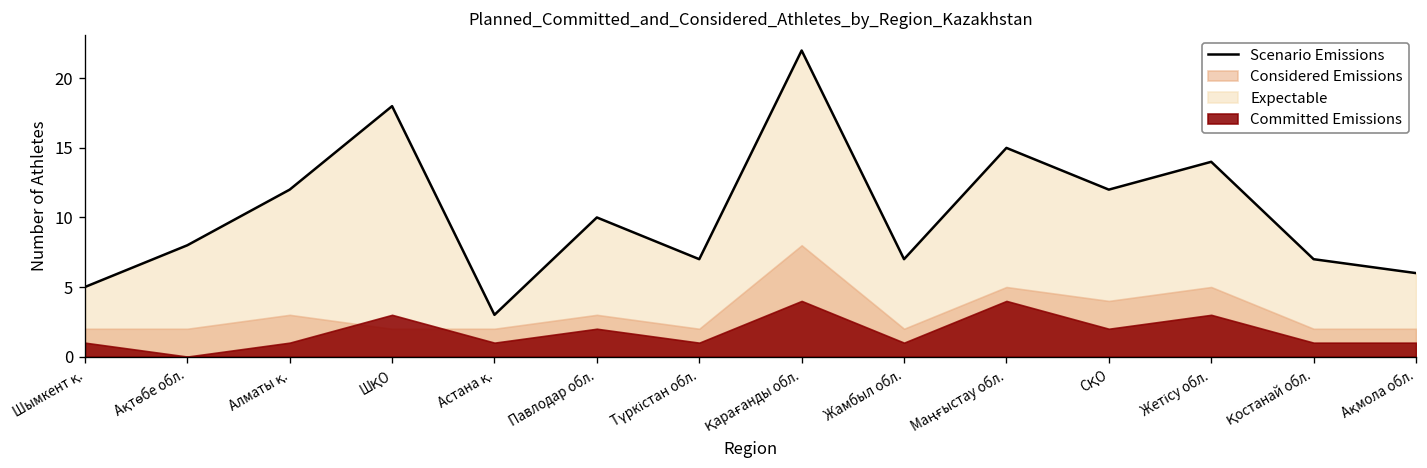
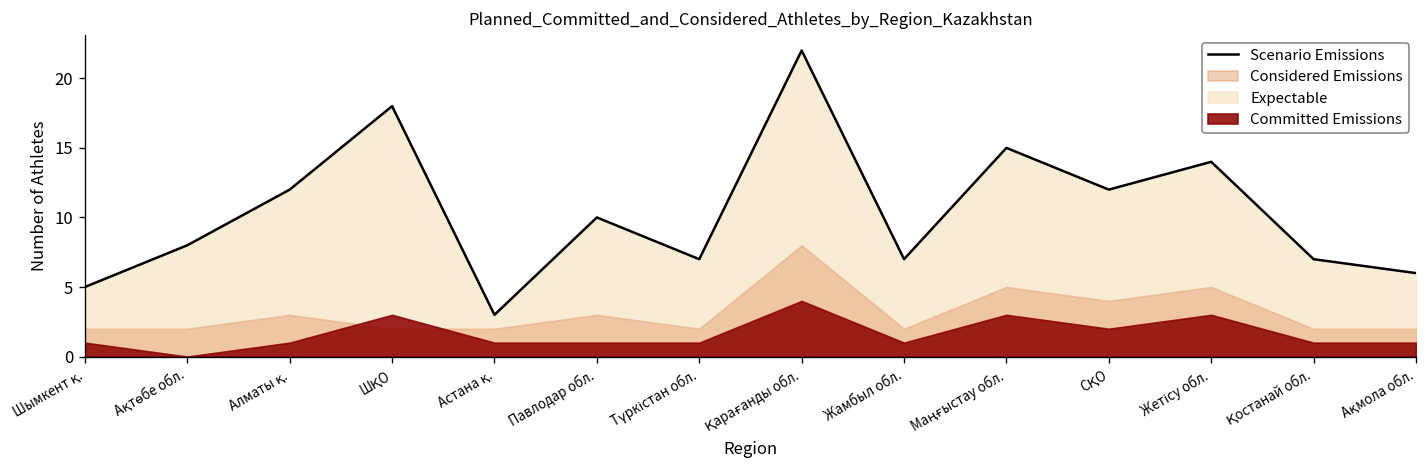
Committed Emissions, Павлодар обл.: 2 -> 1
Committed Emissions, Маңғыстау обл.: 4 -> 3
